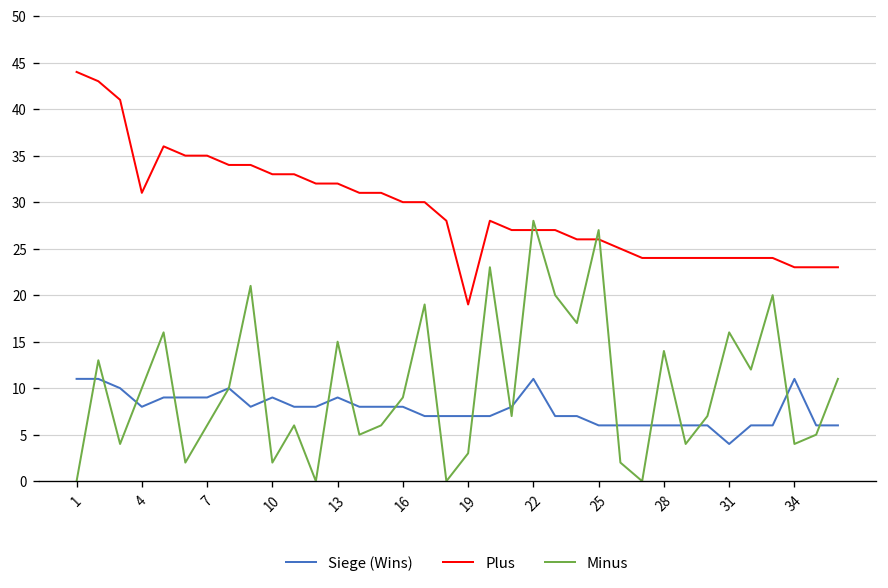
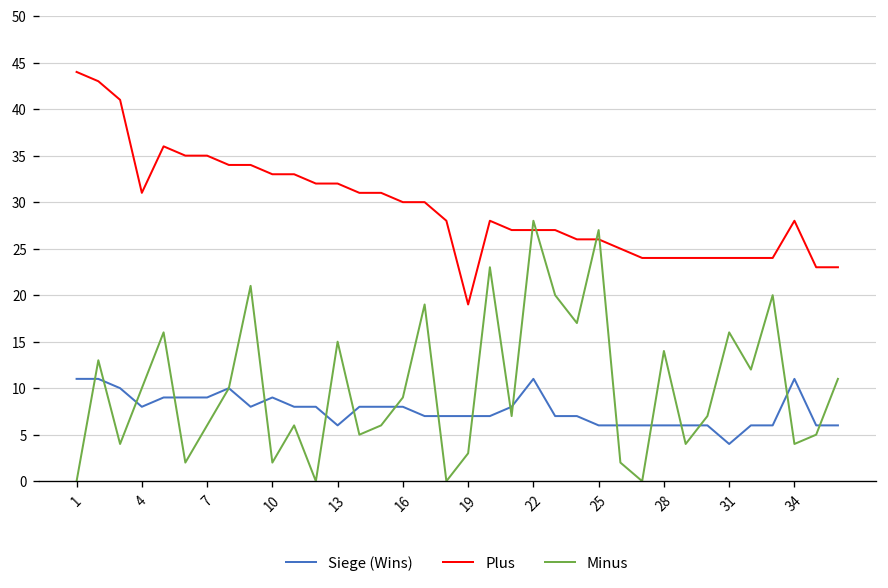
Siege (Wins), 13: 9 -> 6
Plus, 34: 23 -> 28
